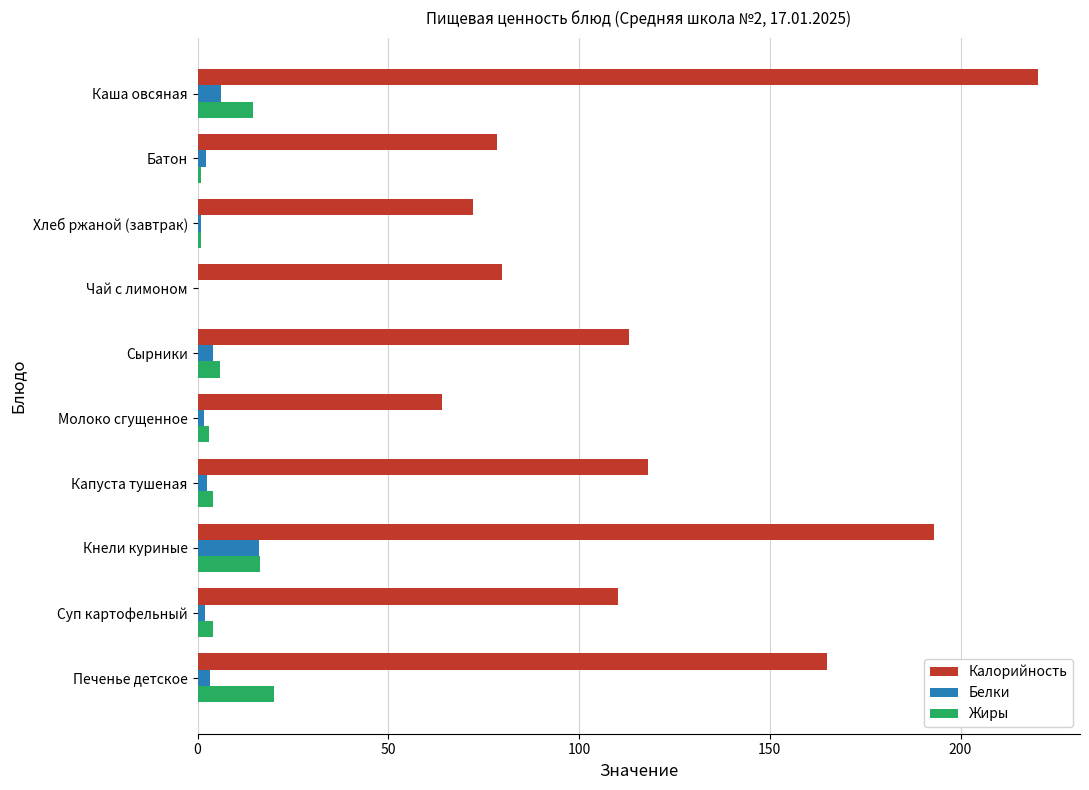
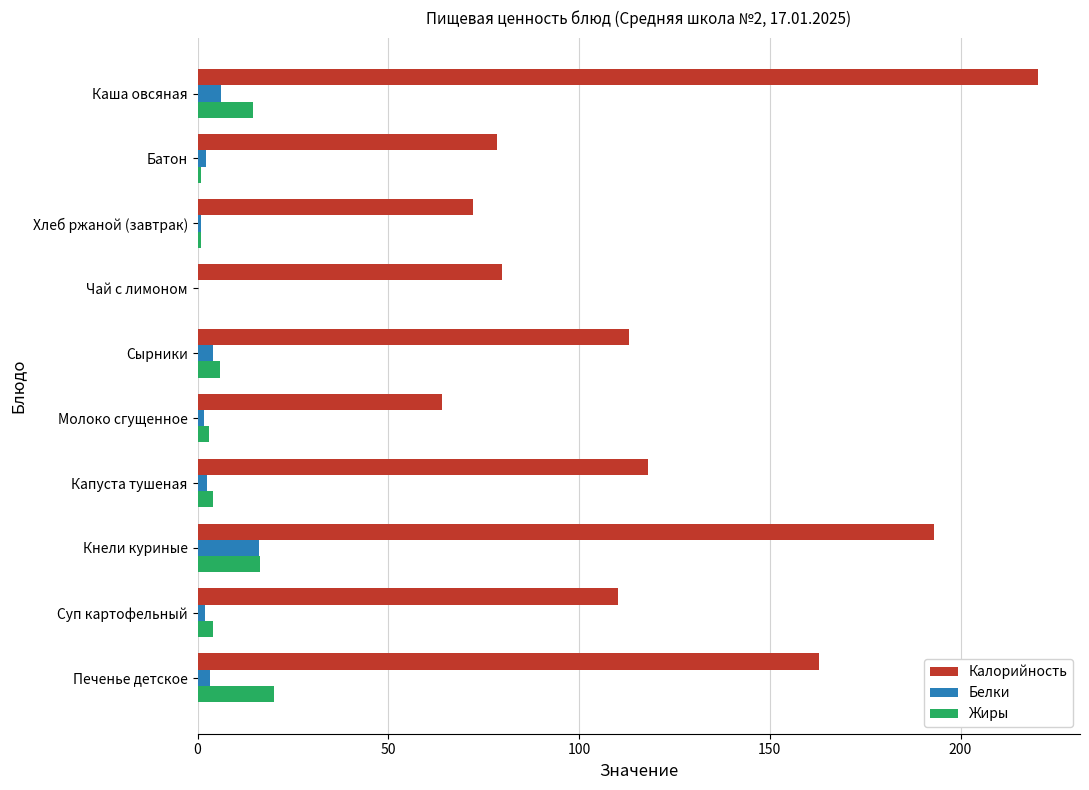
Калорийность, Печенье детское: 165 -> 163
